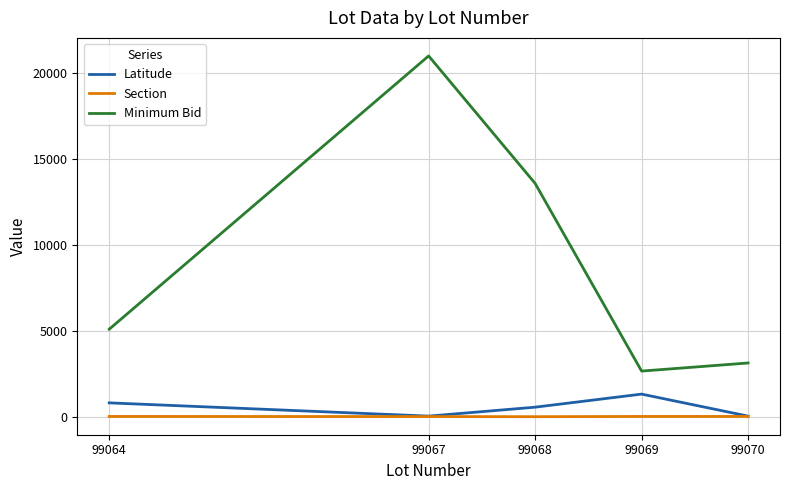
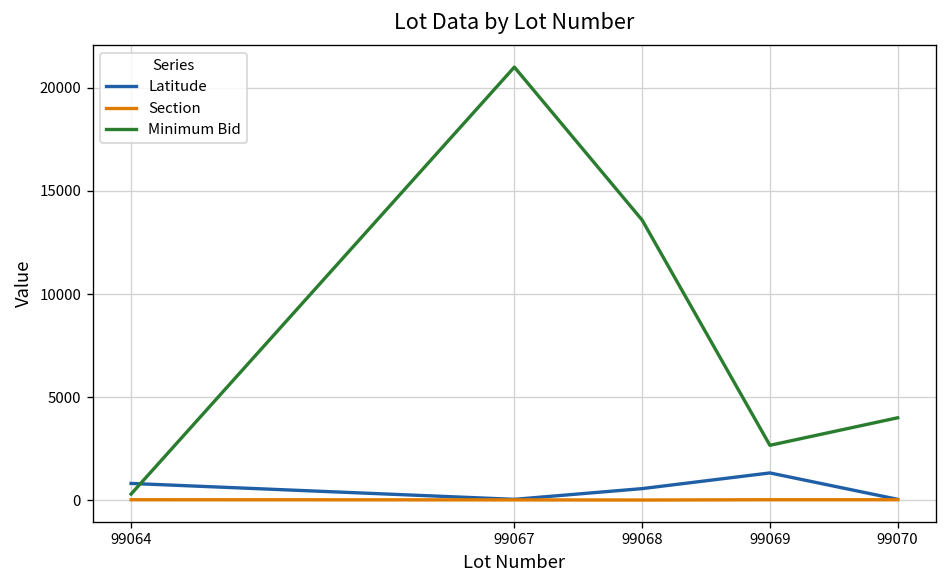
Minimum Bid, 99064: 5100 -> 300
Minimum Bid, 99070: 3100 -> 4000
